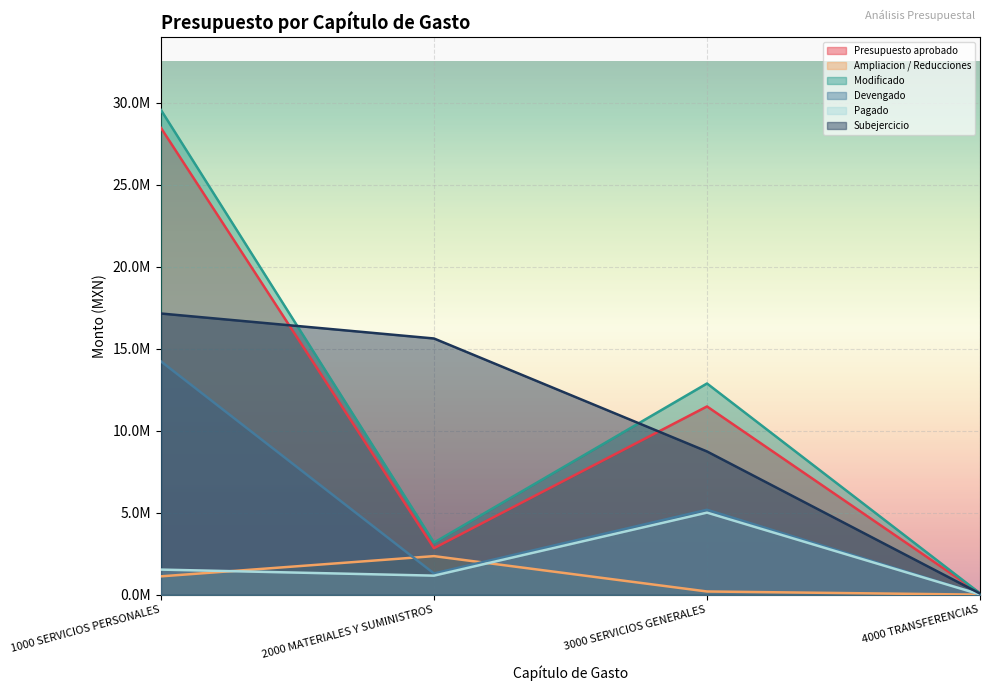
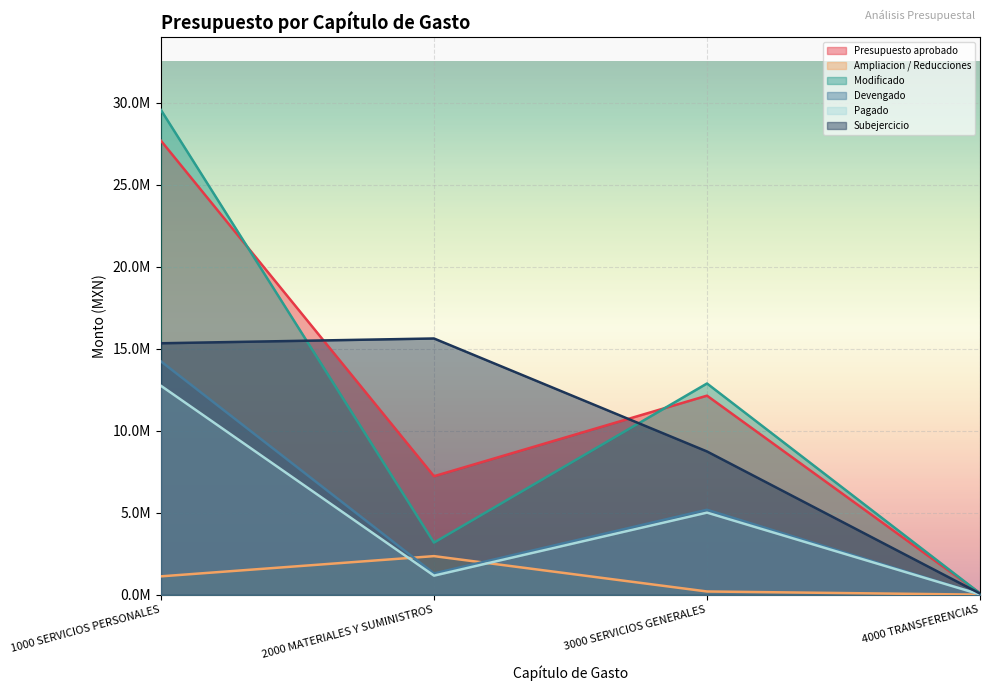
Presupuesto aprobado, 1000 SERVICIOS PERSONALES: 28500000 -> 27700000
Pagado, 1000 SERVICIOS PERSONALES: 1500000 -> 12700000
Subejercicio, 1000 SERVICIOS PERSONALES: 17100000 -> 15300000
Presupuesto aprobado, 2000 MATERIALES Y SUMINISTROS: 2800000 -> 7200000
Presupuesto aprobado, 3000 SERVICIOS GENERALES: 11500000 -> 12100000
